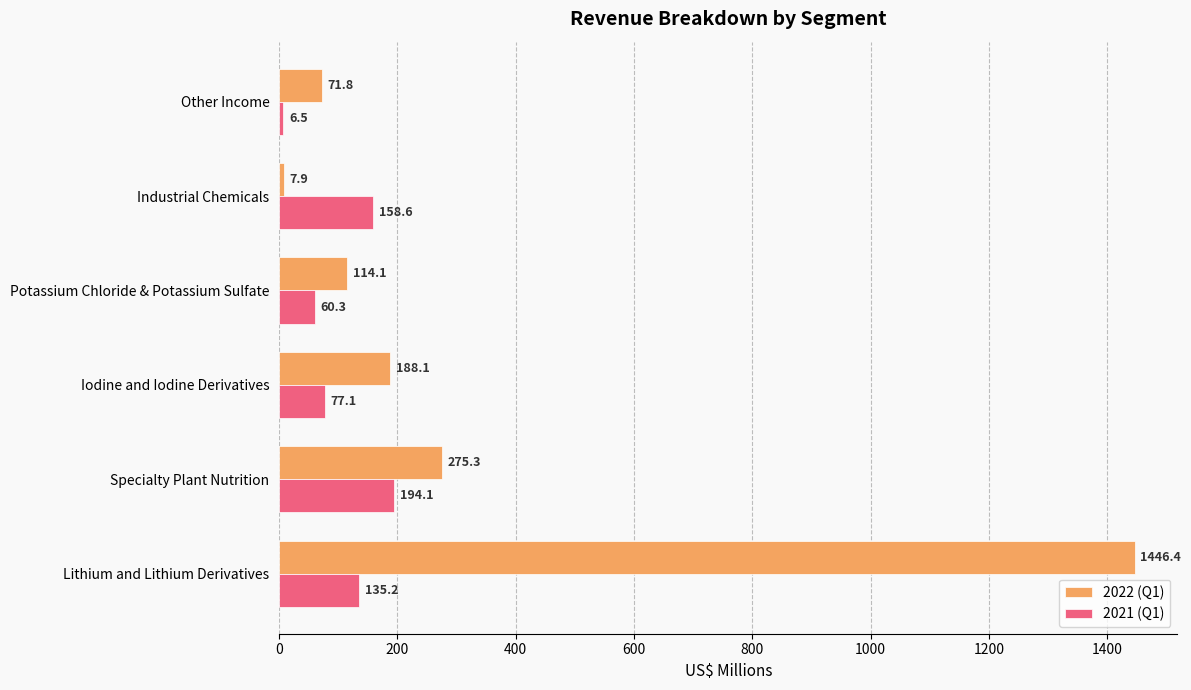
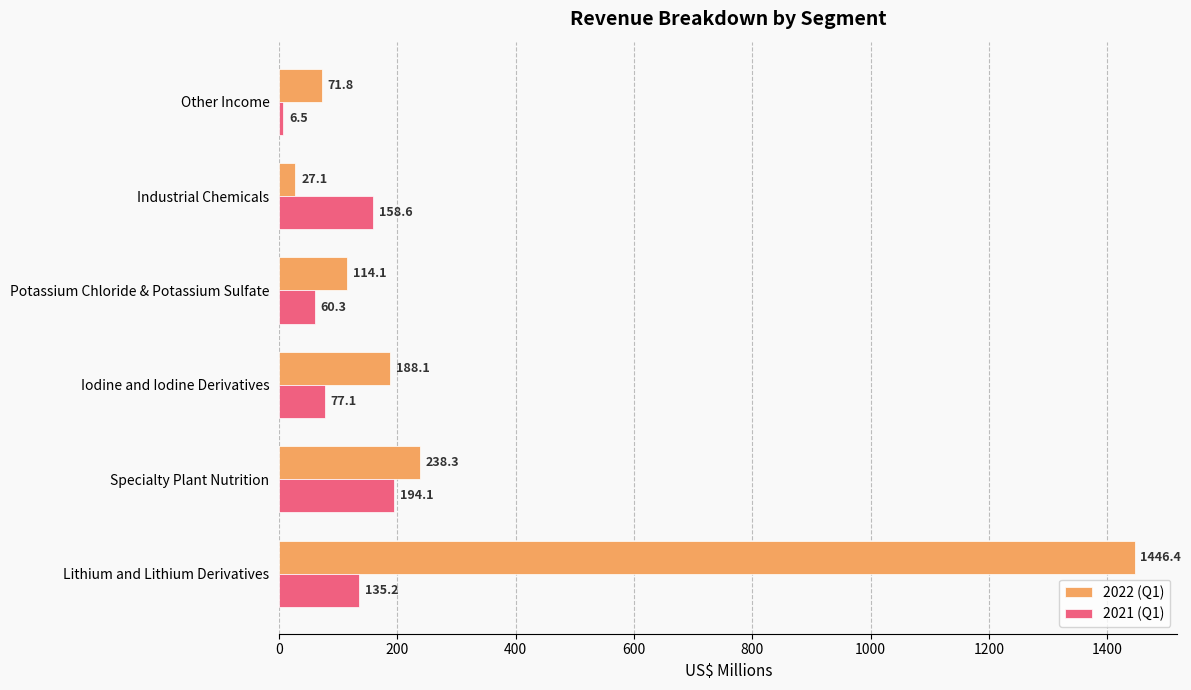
2022 (Q1), Industrial Chemicals: 7.9 -> 27.1
2022 (Q1), Specialty Plant Nutrition: 275.3 -> 238.3
